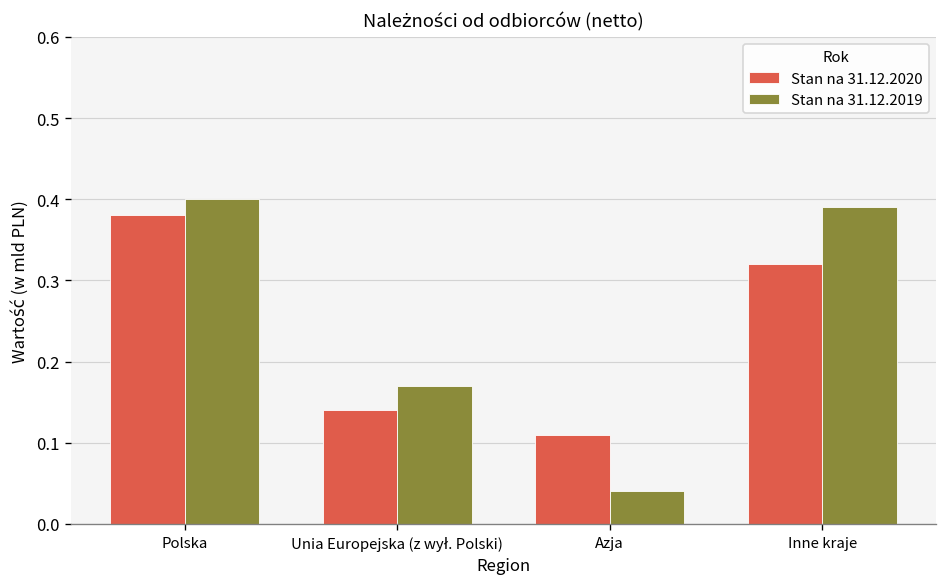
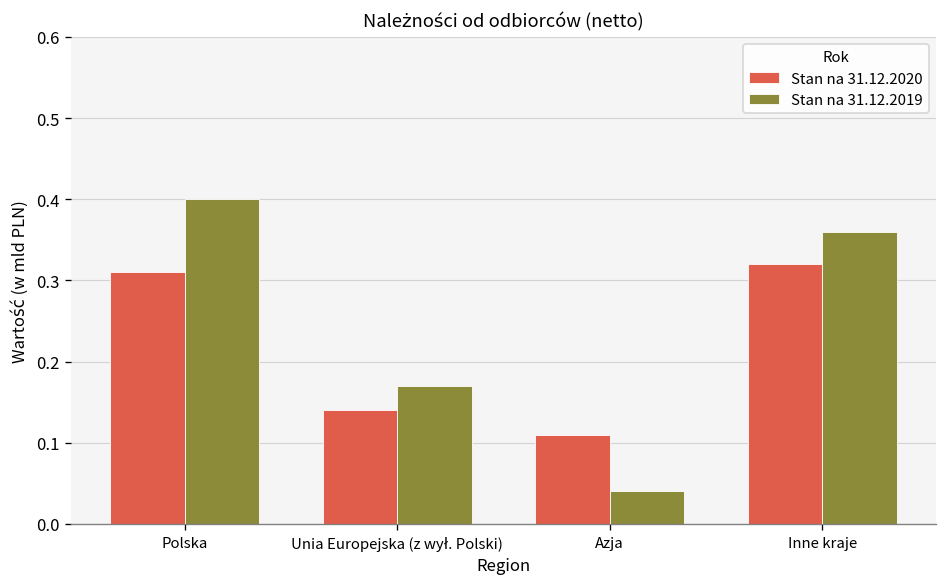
Stan na 31.12.2020, Polska: 0.38 -> 0.31
Stan na 31.12.2019, Inne kraje: 0.39 -> 0.36
